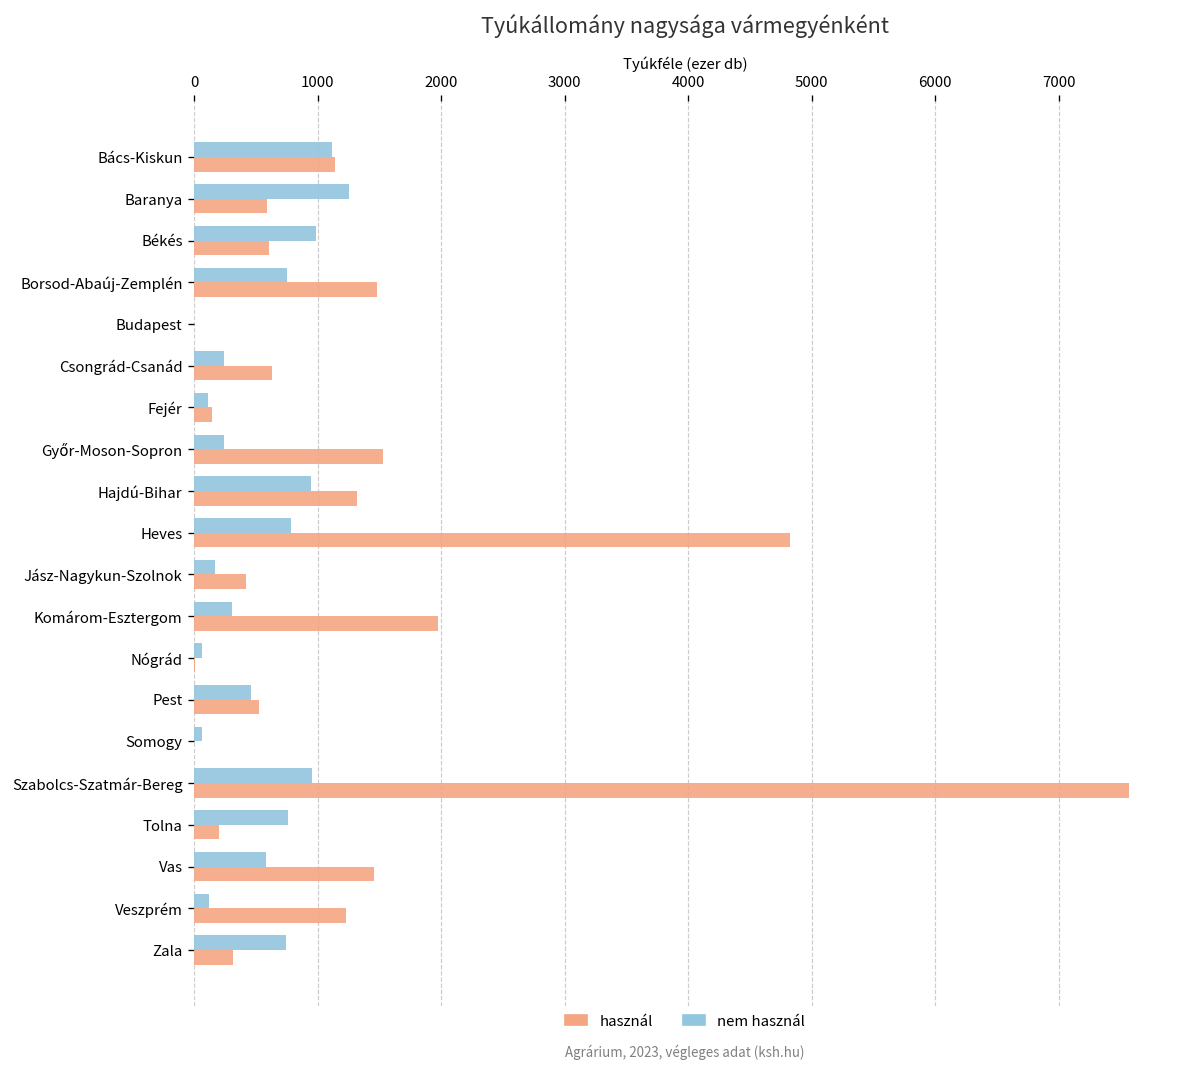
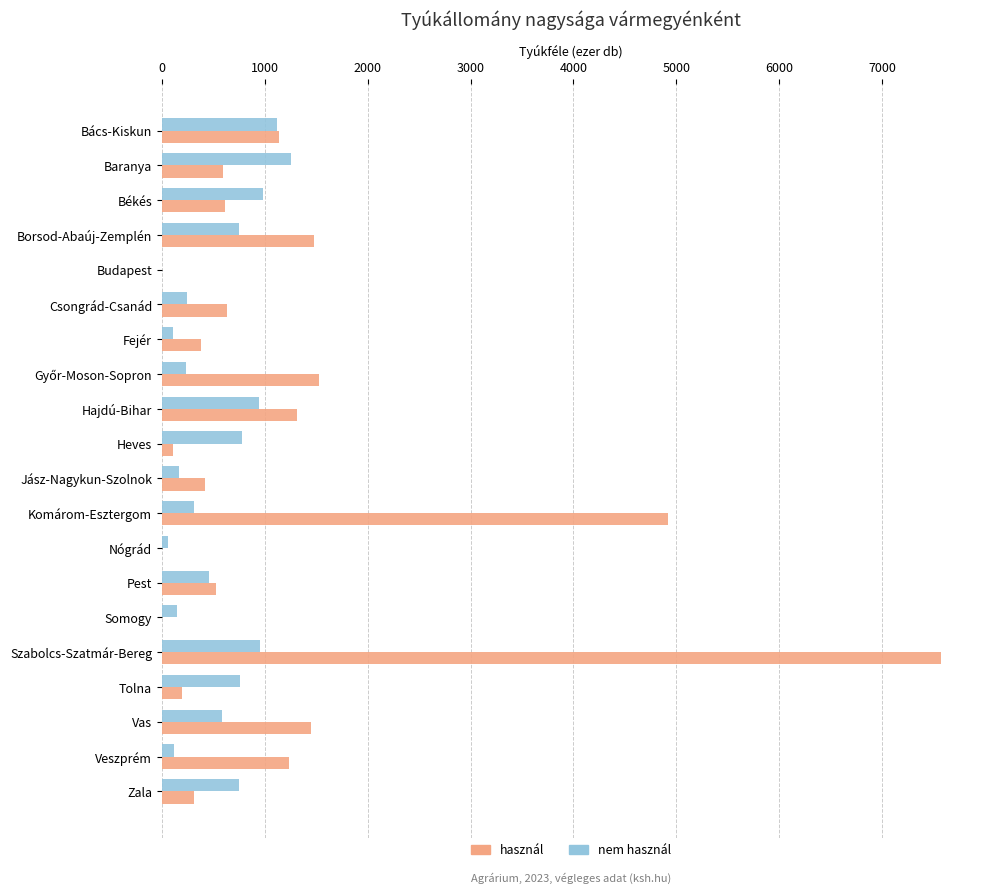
használ, Fejér: 150 -> 380
használ, Heves: 4820 -> 110
használ, Komárom-Esztergom: 1970 -> 4920
nem használ, Somogy: 60 -> 150
